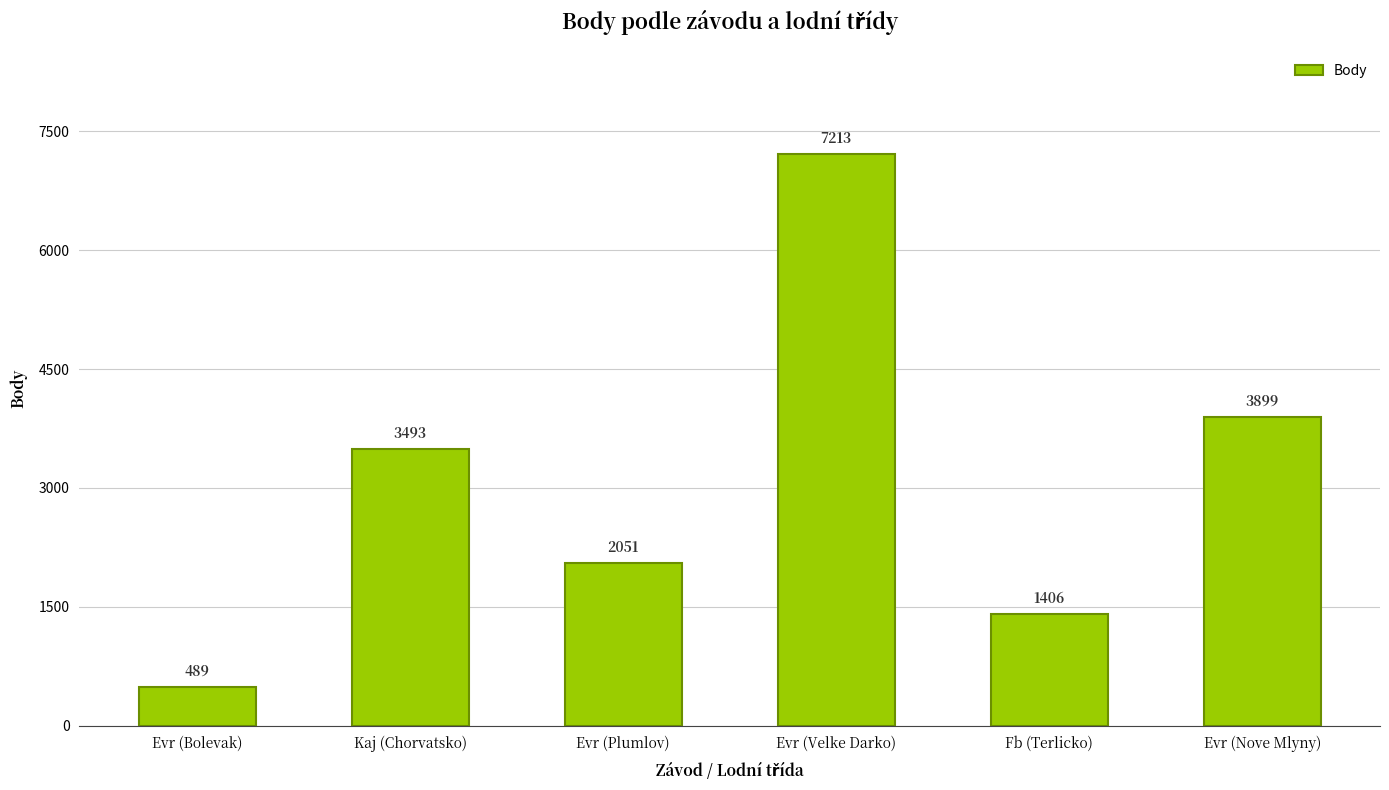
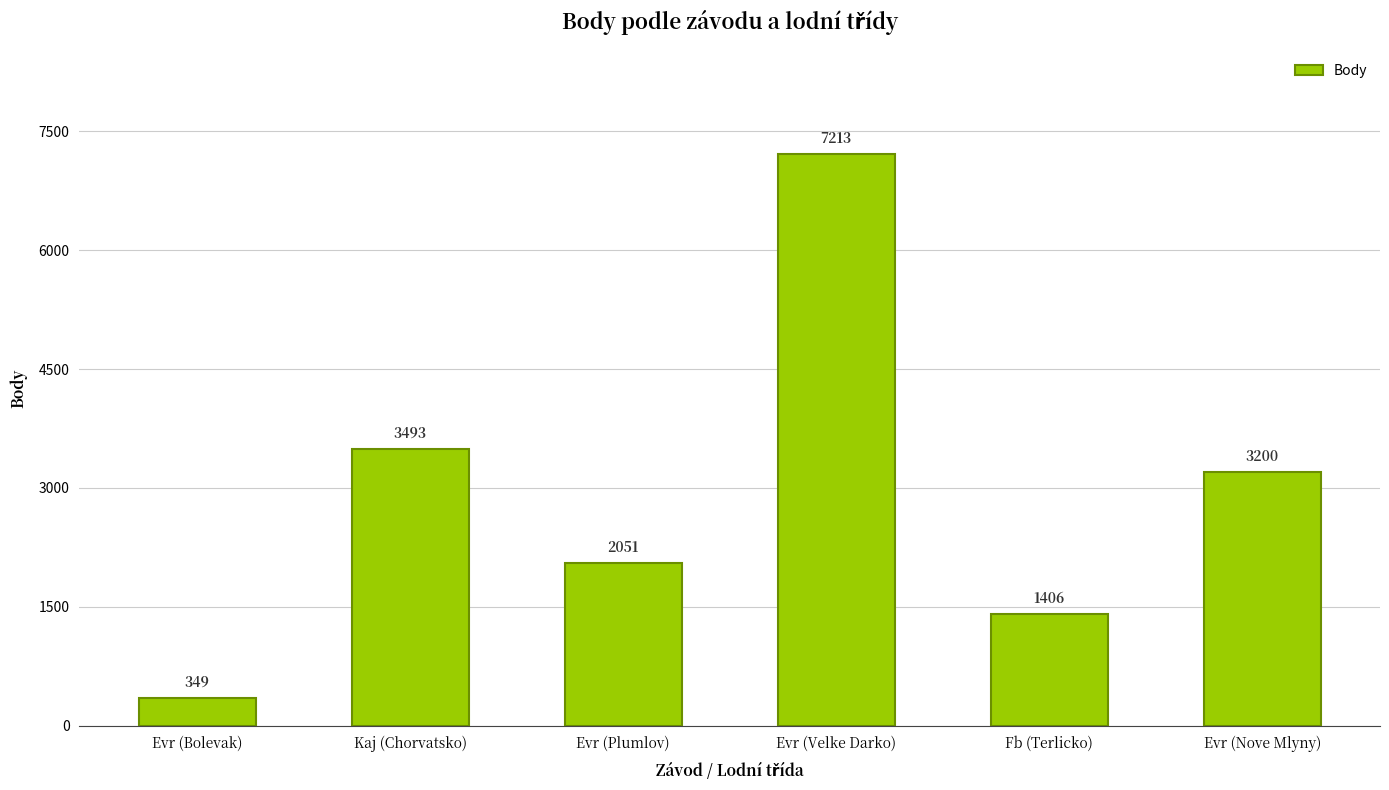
Evr (Bolevak): 489 -> 349
Evr (Nove Mlyny): 3899 -> 3200
